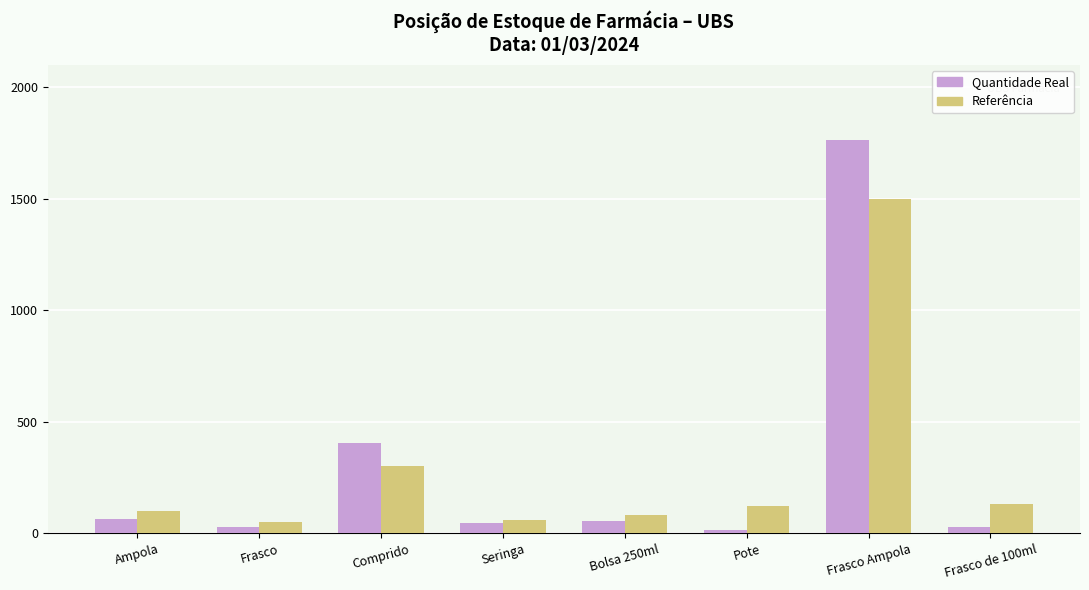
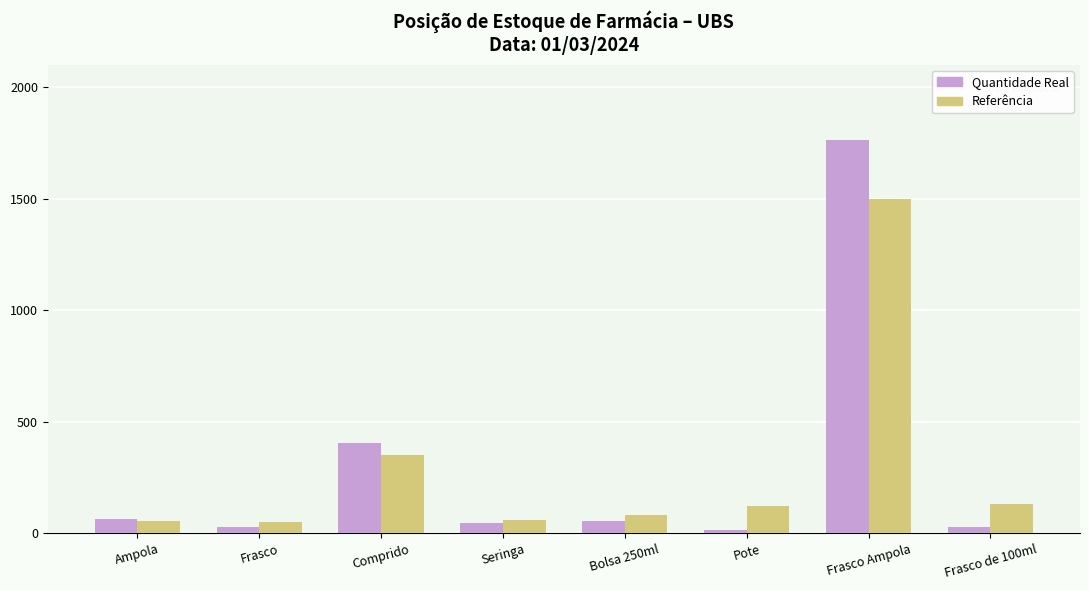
Referência, Ampola: 100 -> 60
Referência, Comprido: 300 -> 350
